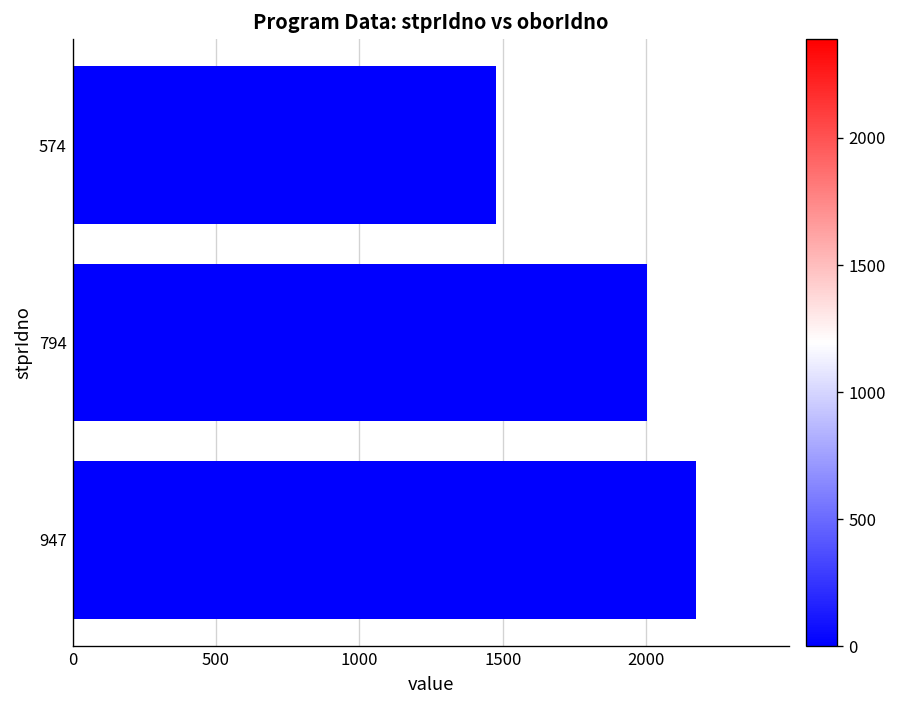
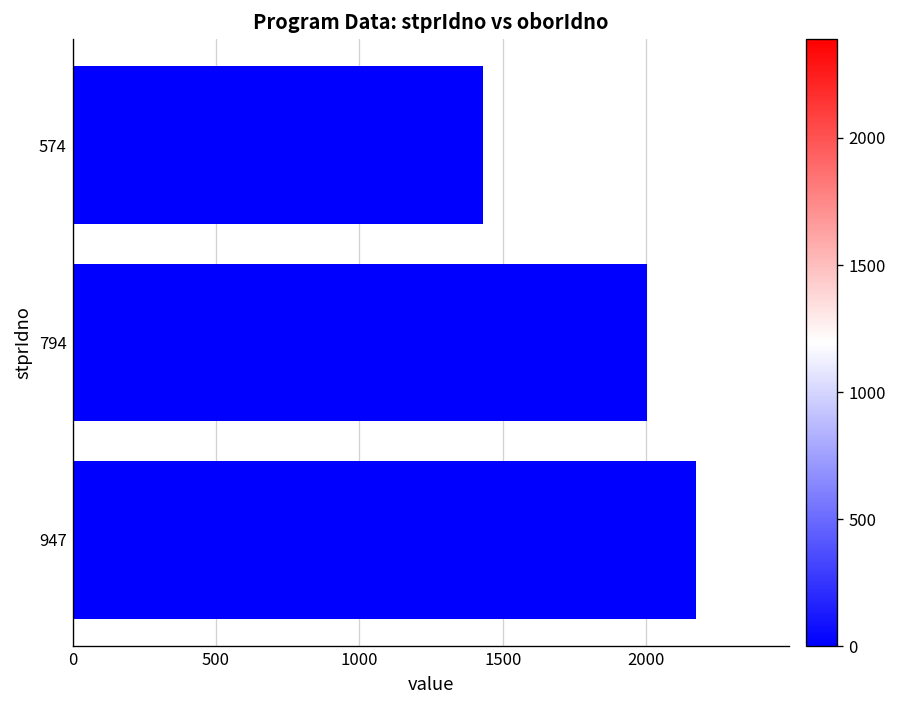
574: 1480 -> 1430
